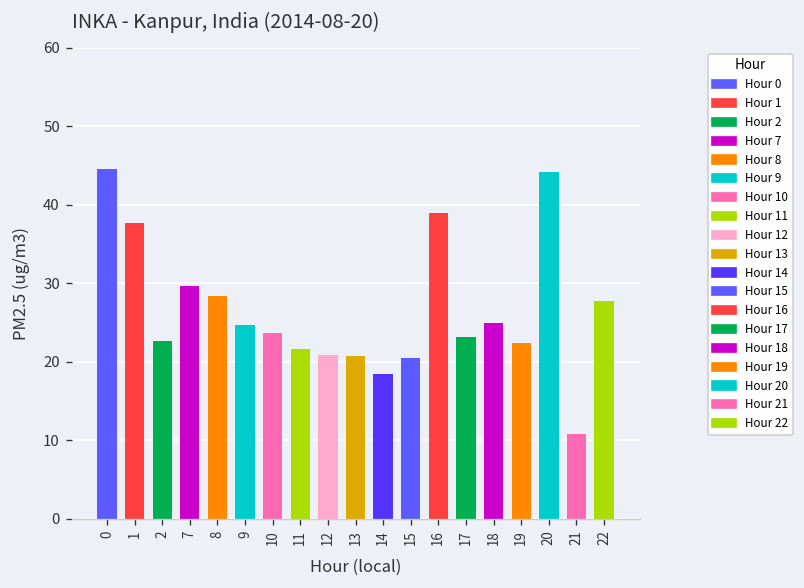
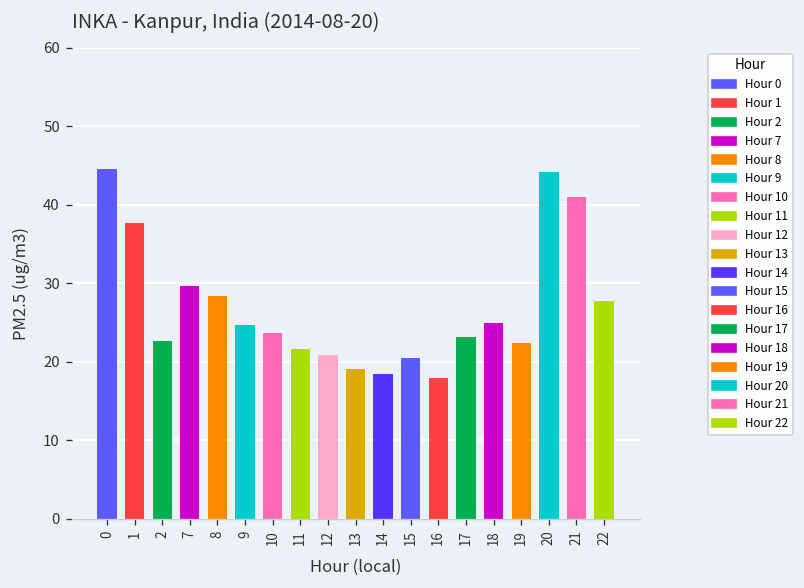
13: 21 -> 19
16: 39 -> 18
21: 11 -> 41
